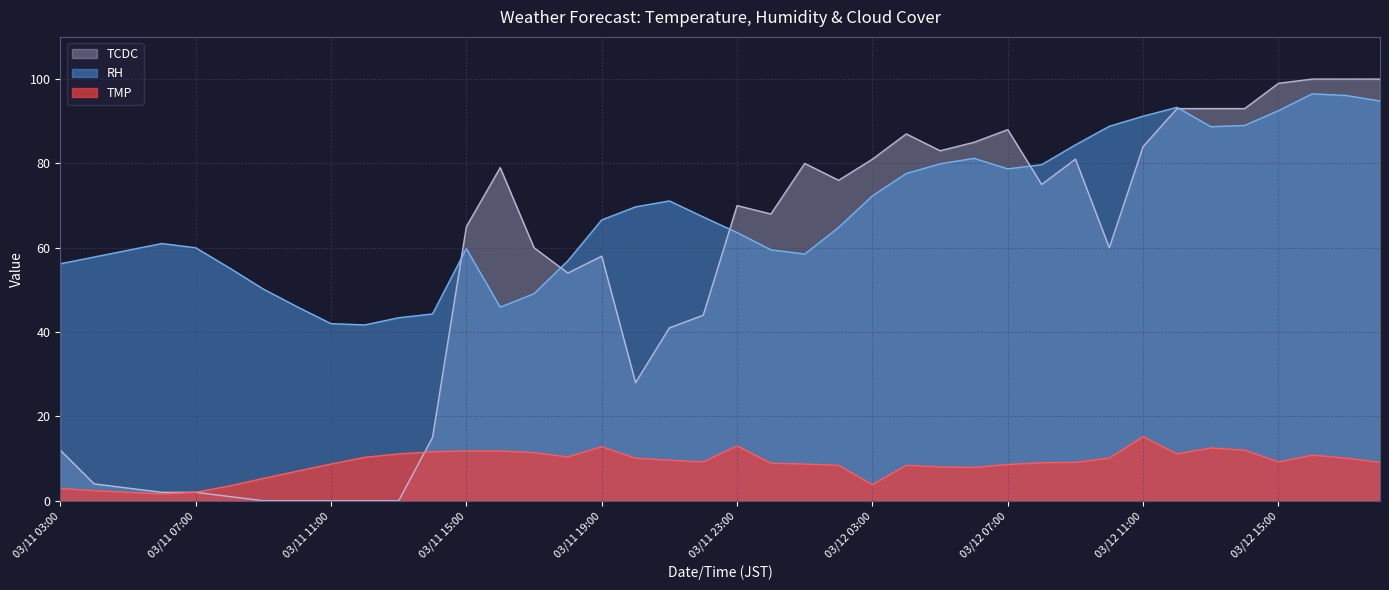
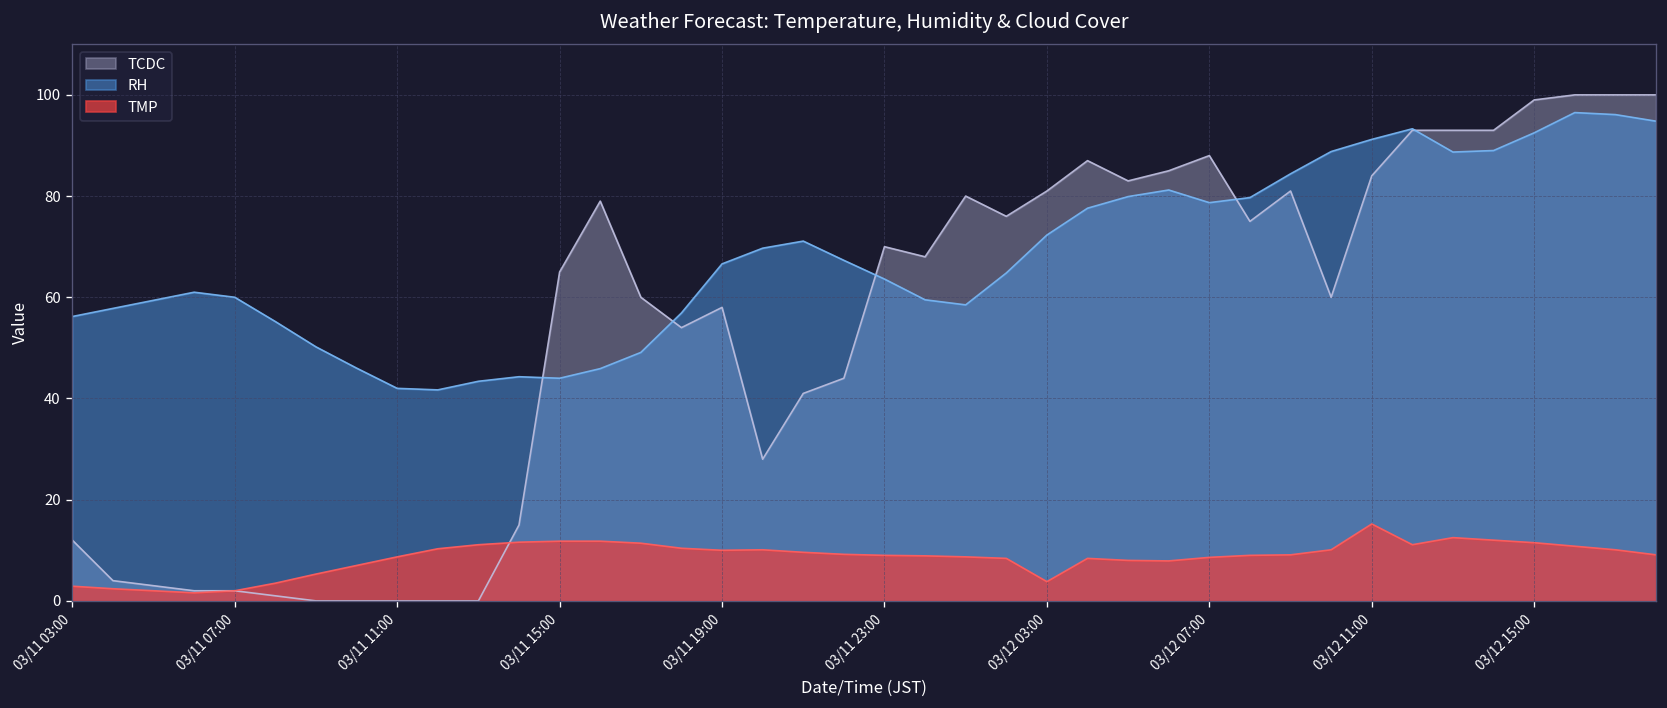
RH, 03/11 15:00: 60 -> 44
TMP, 03/11 19:00: 13 -> 10
TMP, 03/11 23:00: 13 -> 9
TMP, 03/12 15:00: 9 -> 12
